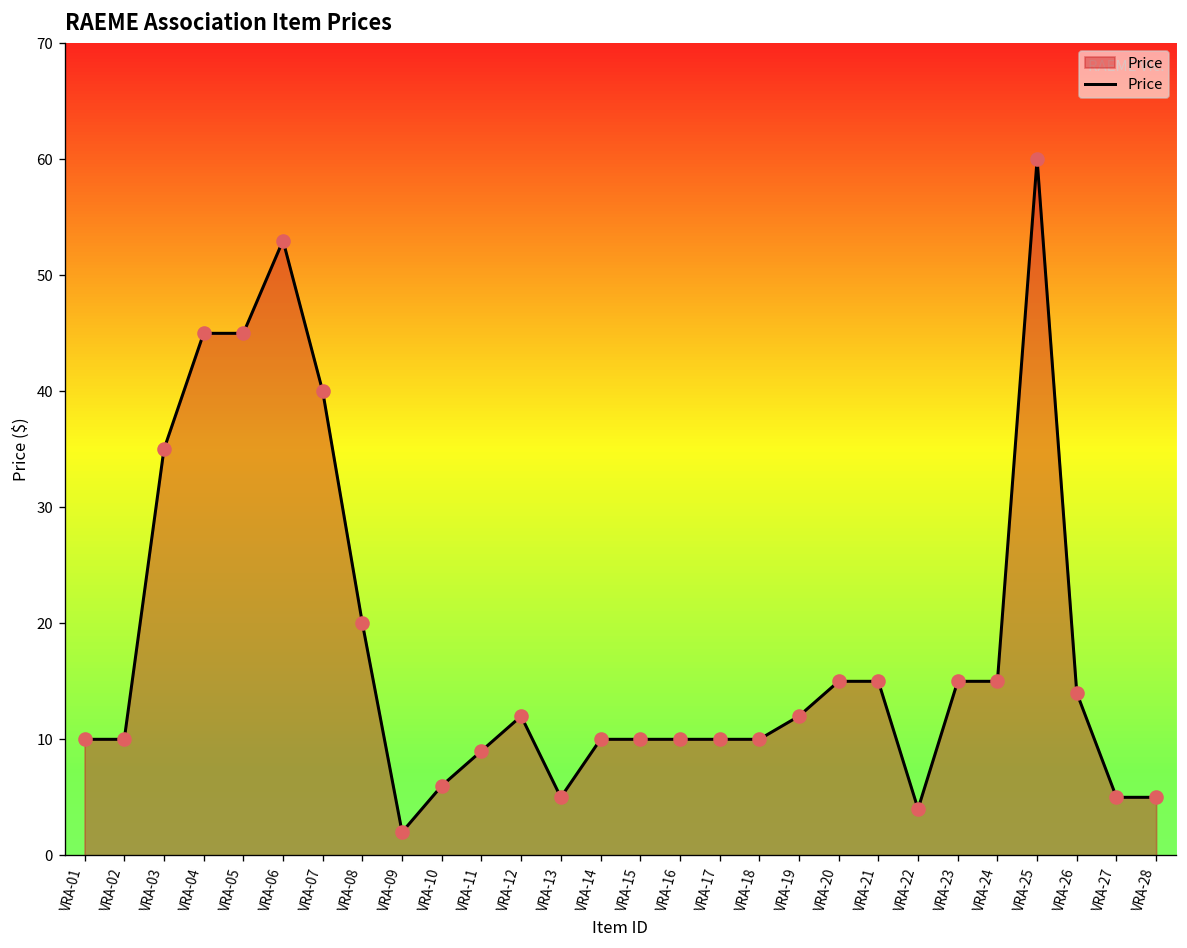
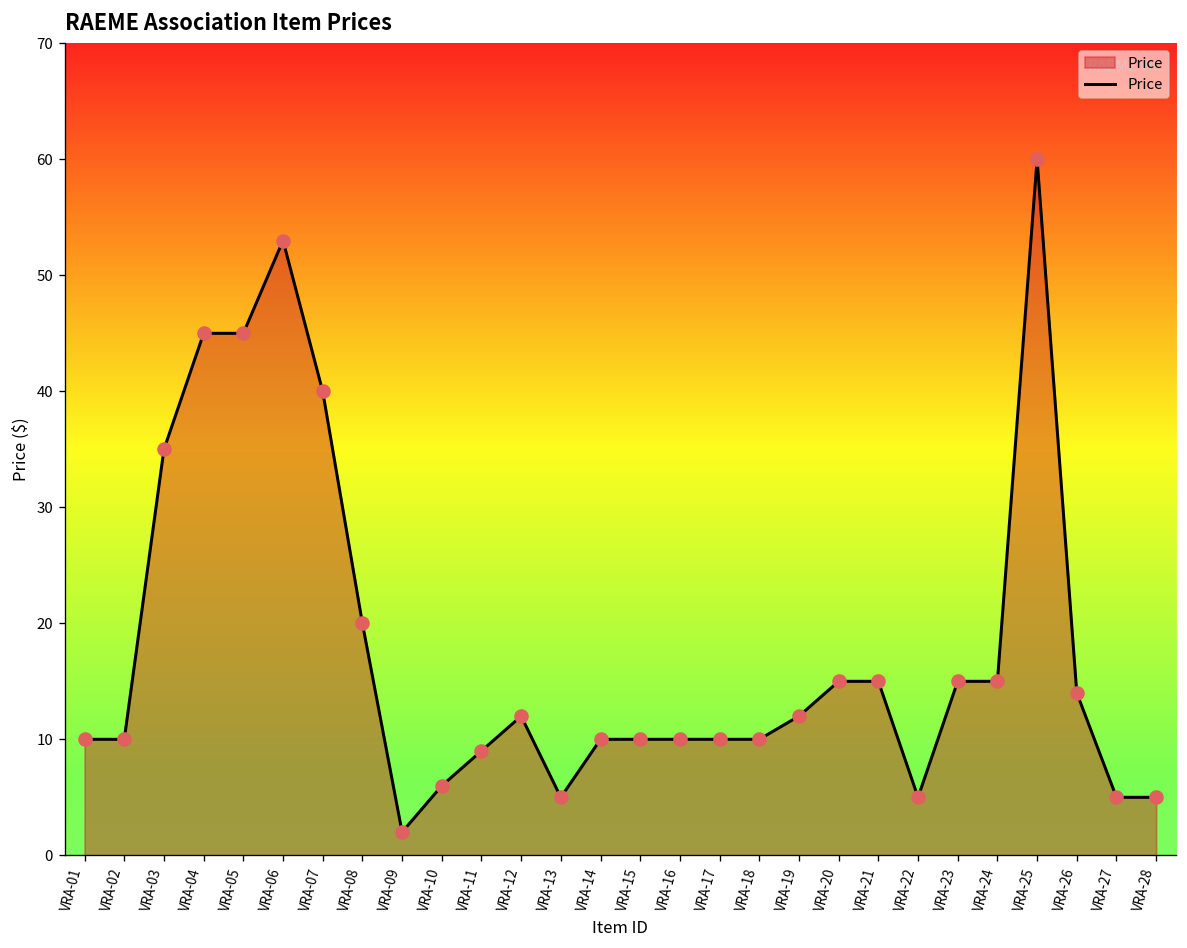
VRA-22: 4 -> 5
